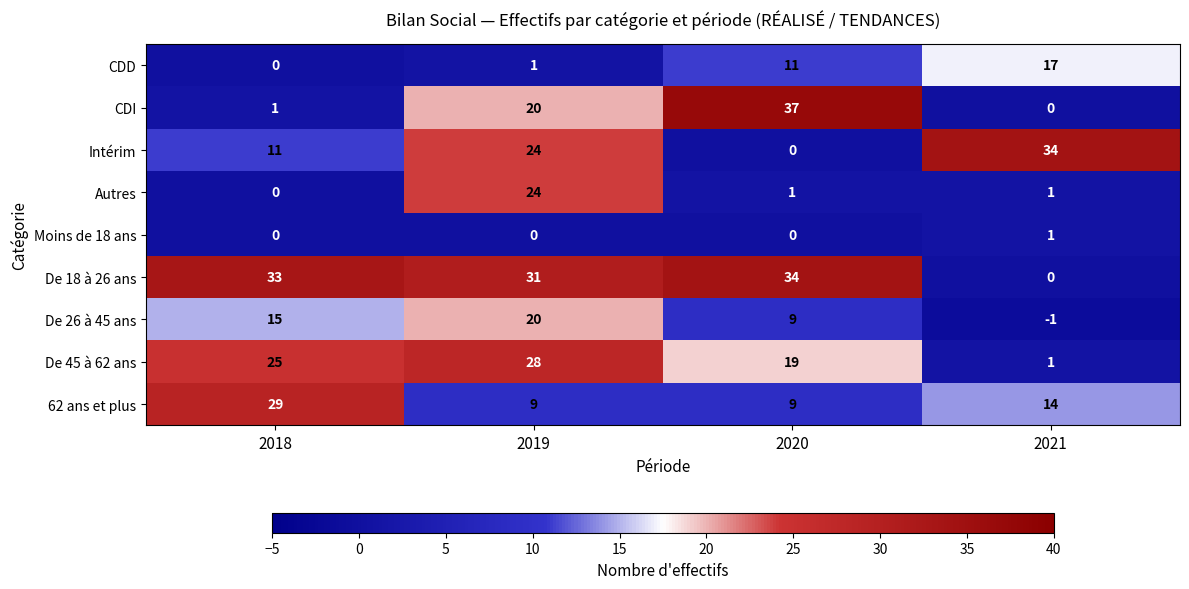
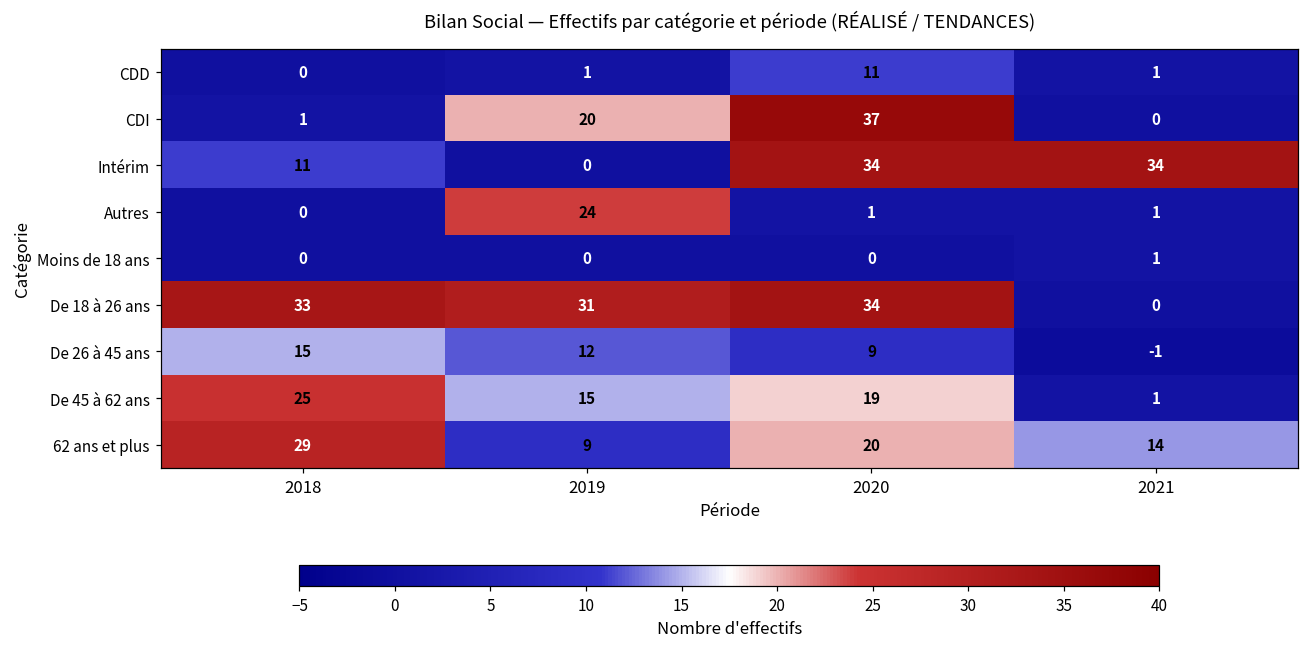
CDD, 2021: 17 -> 1
Intérim, 2019: 24 -> 0
Intérim, 2020: 0 -> 34
De 26 à 45 ans, 2019: 20 -> 12
De 45 à 62 ans, 2019: 28 -> 15
62 ans et plus, 2020: 9 -> 20
